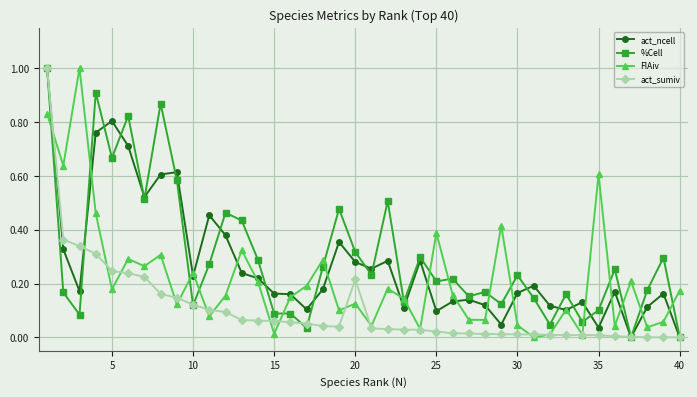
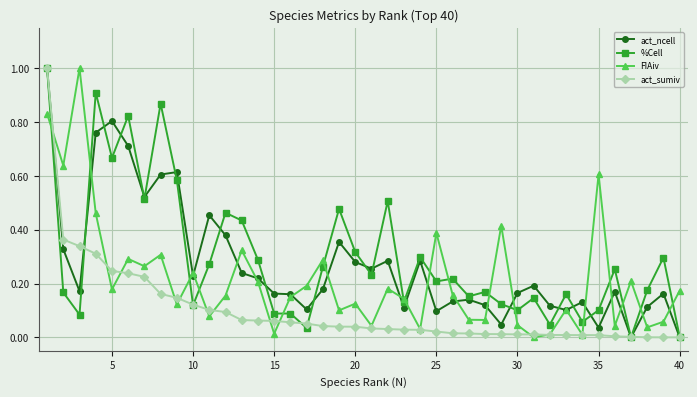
act_sumiv, 20: 0.22 -> 0.04
%Cell, 30: 0.23 -> 0.10
